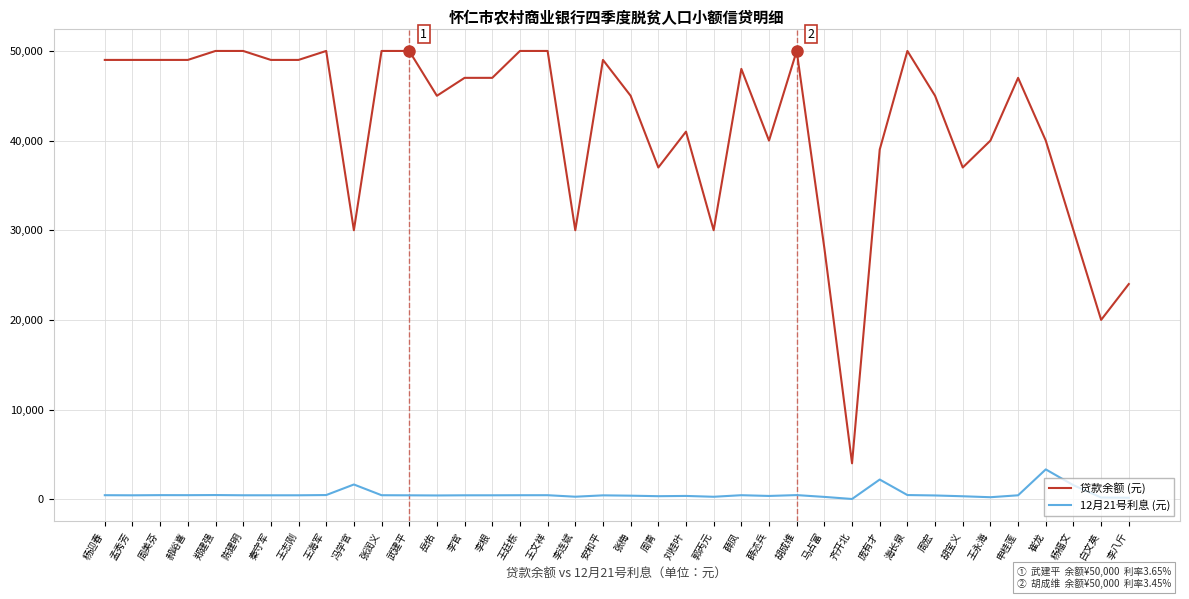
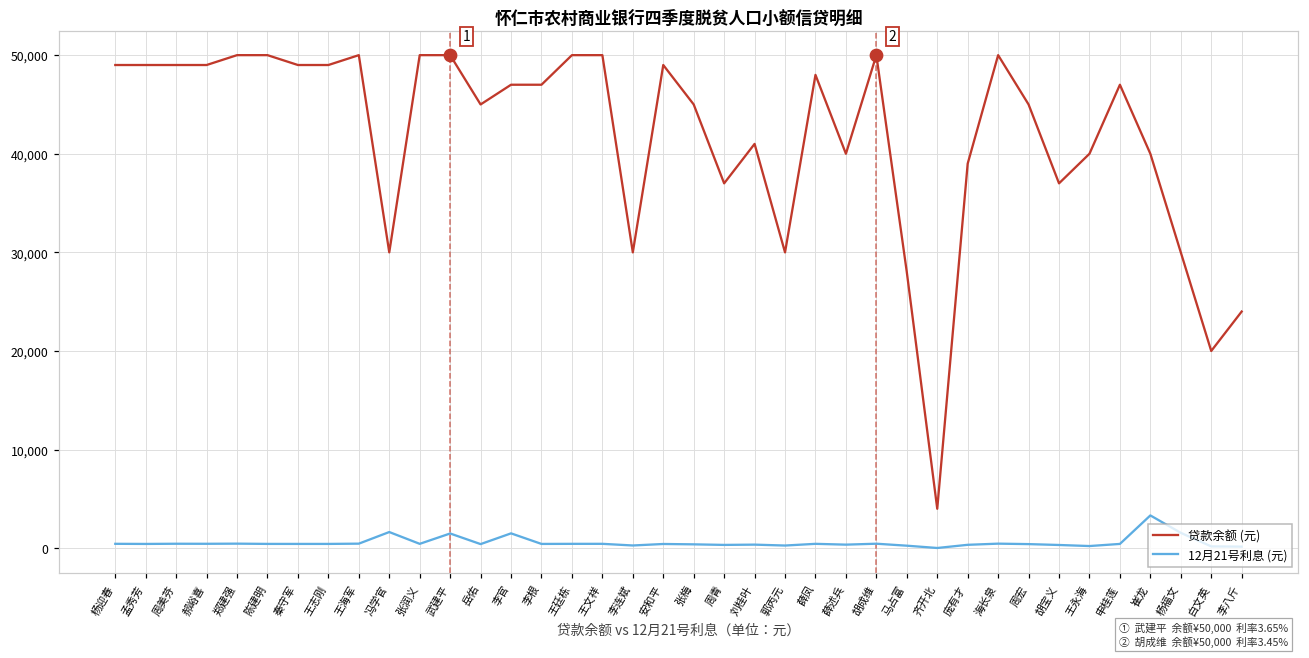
12月21号利息 (元), 武建平: 0 -> 1,000
12月21号利息 (元), 李官: 0 -> 2,000
12月21号利息 (元), 庞有才: 2,000 -> 0
